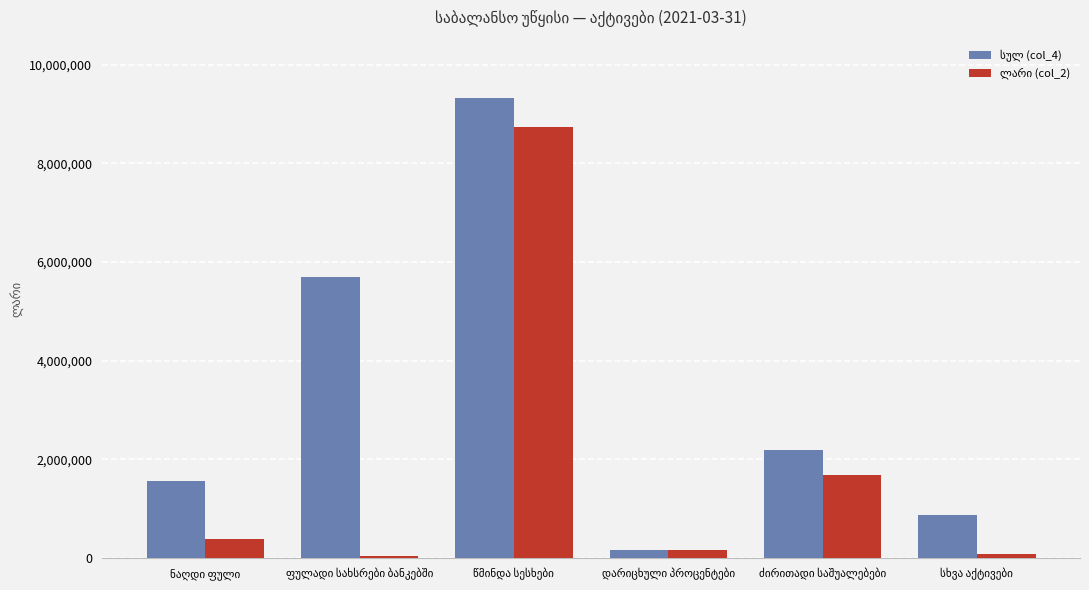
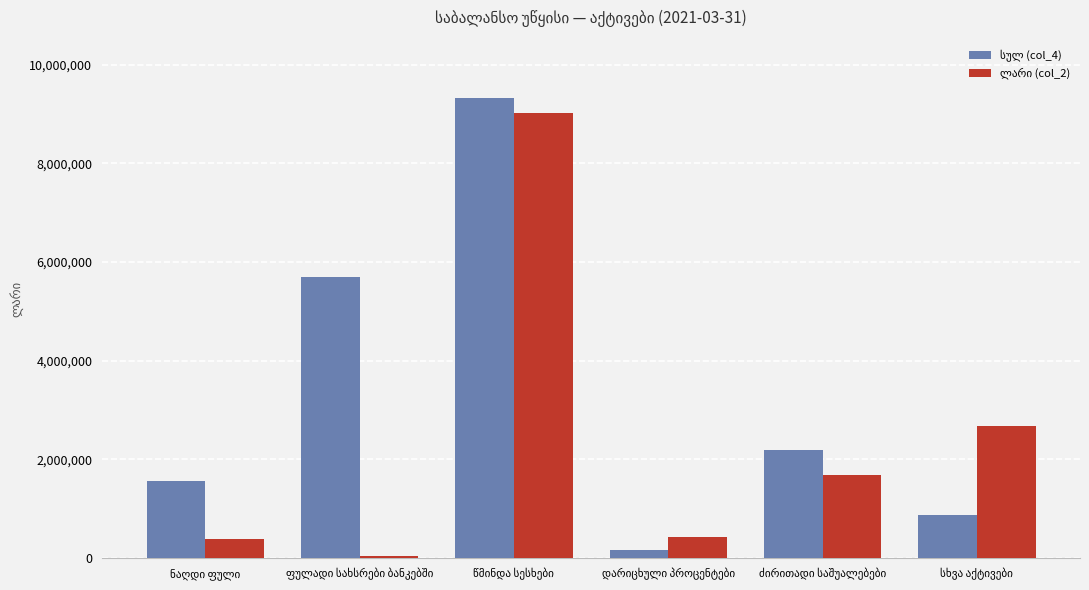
ლარი (col_2), წმინდა სესხები: 8,700,000 -> 9,000,000
ლარი (col_2), დარიცხული პროცენტები: 200,000 -> 400,000
ლარი (col_2), სხვა აქტივები: 100,000 -> 2,700,000
